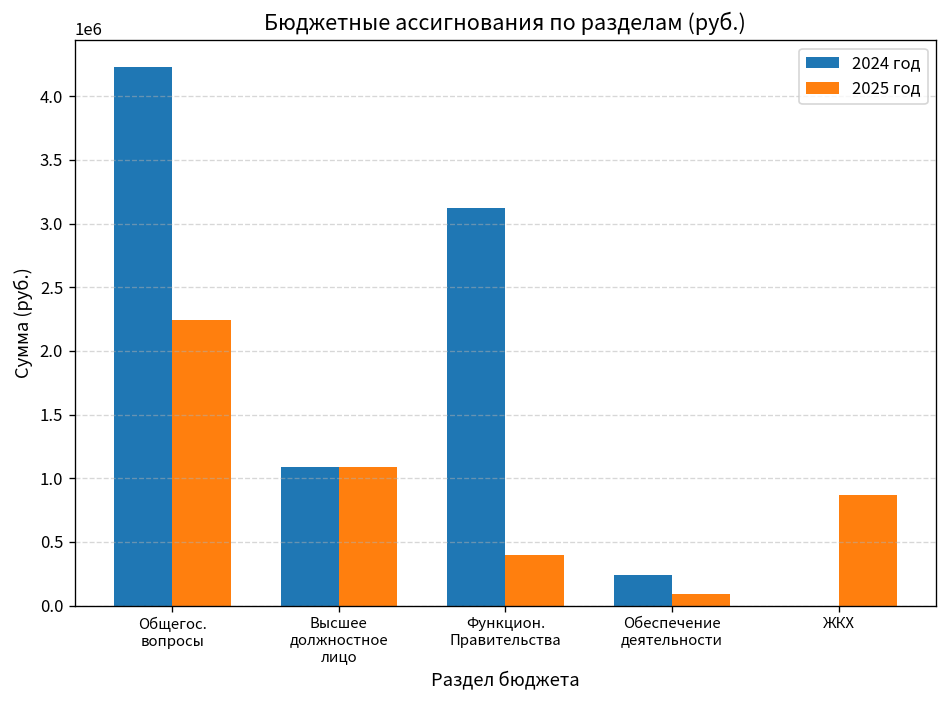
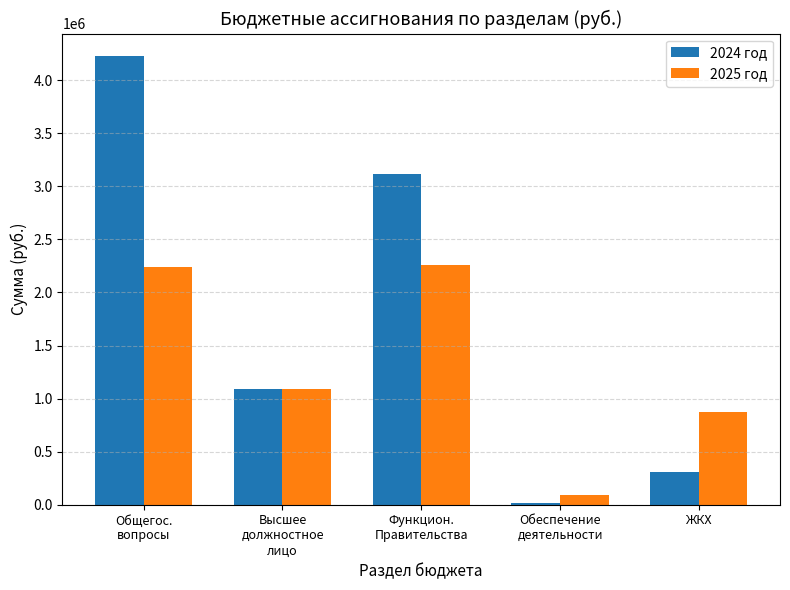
2025 год, Функцион. Правительства: 400000 -> 2260000
2024 год, Обеспечение деятельности: 240000 -> 20000
2024 год, ЖКХ: 0 -> 310000
